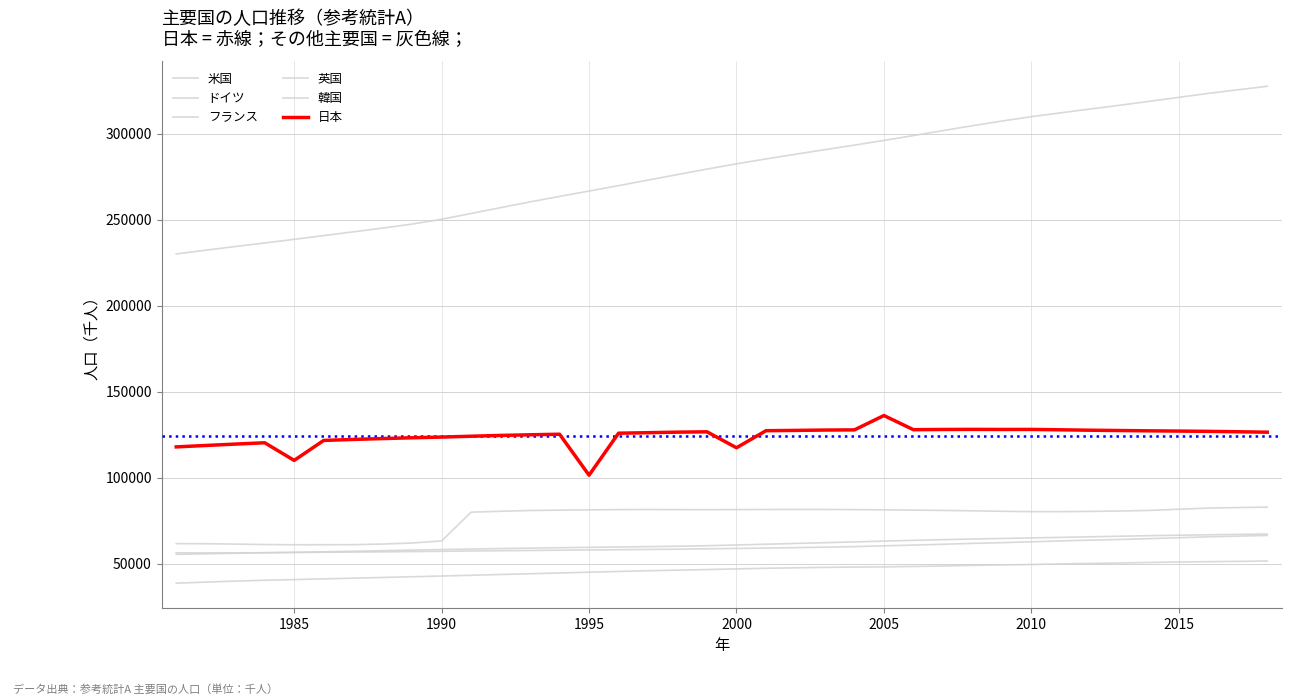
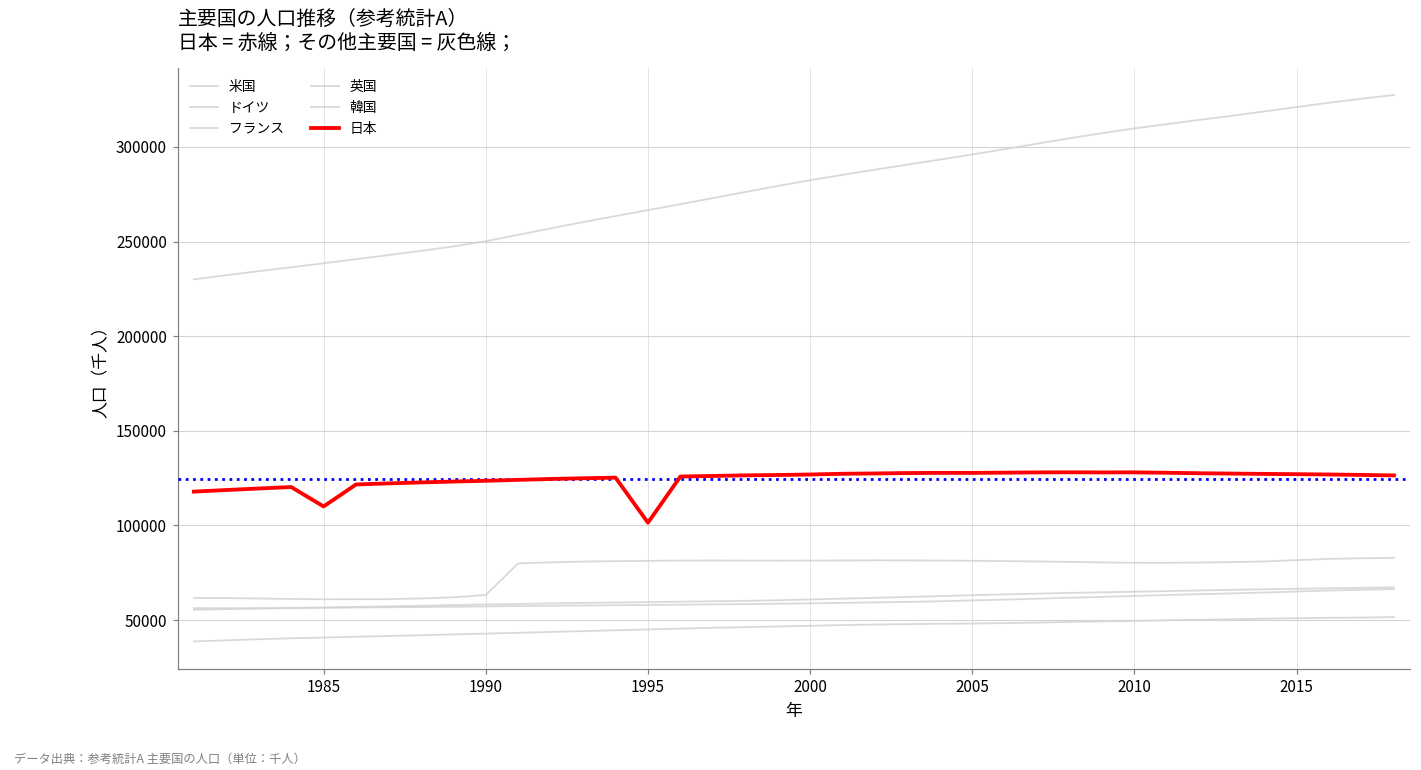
日本, 2000: 117000 -> 127000
日本, 2005: 136000 -> 128000
